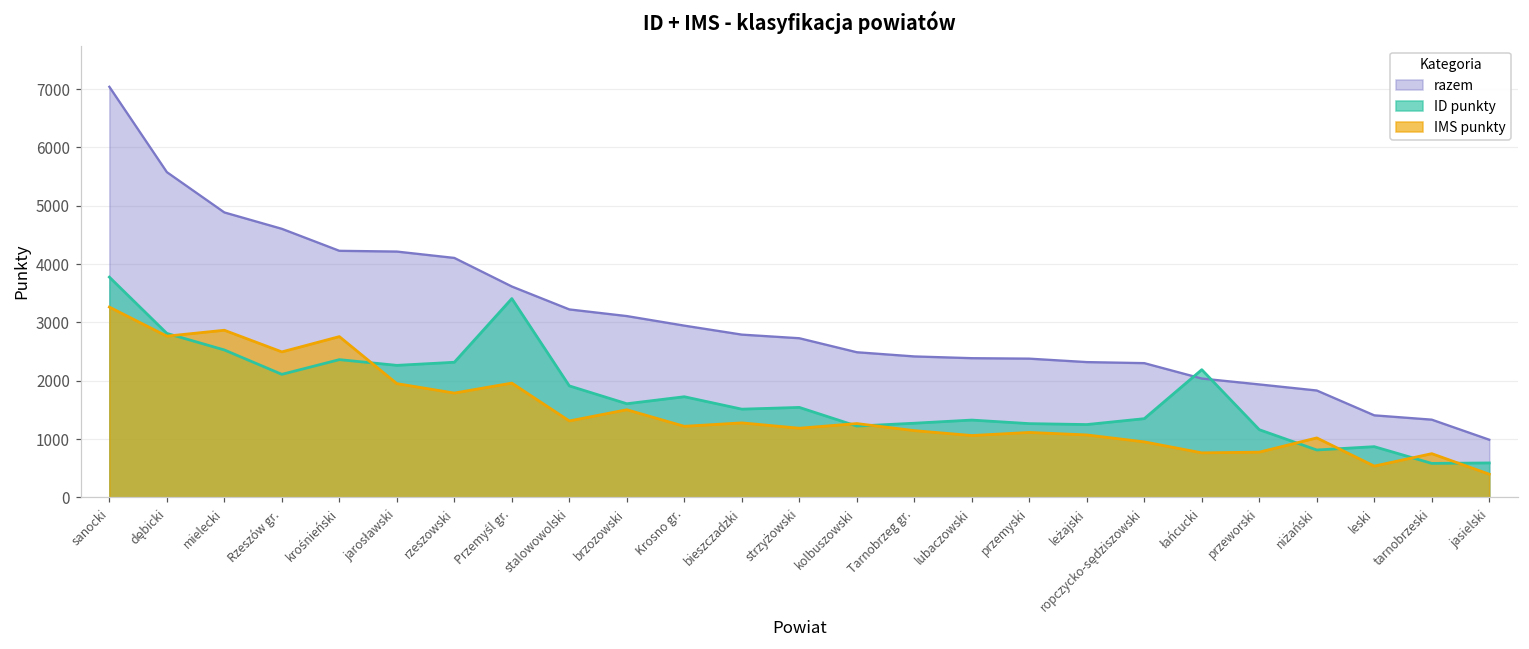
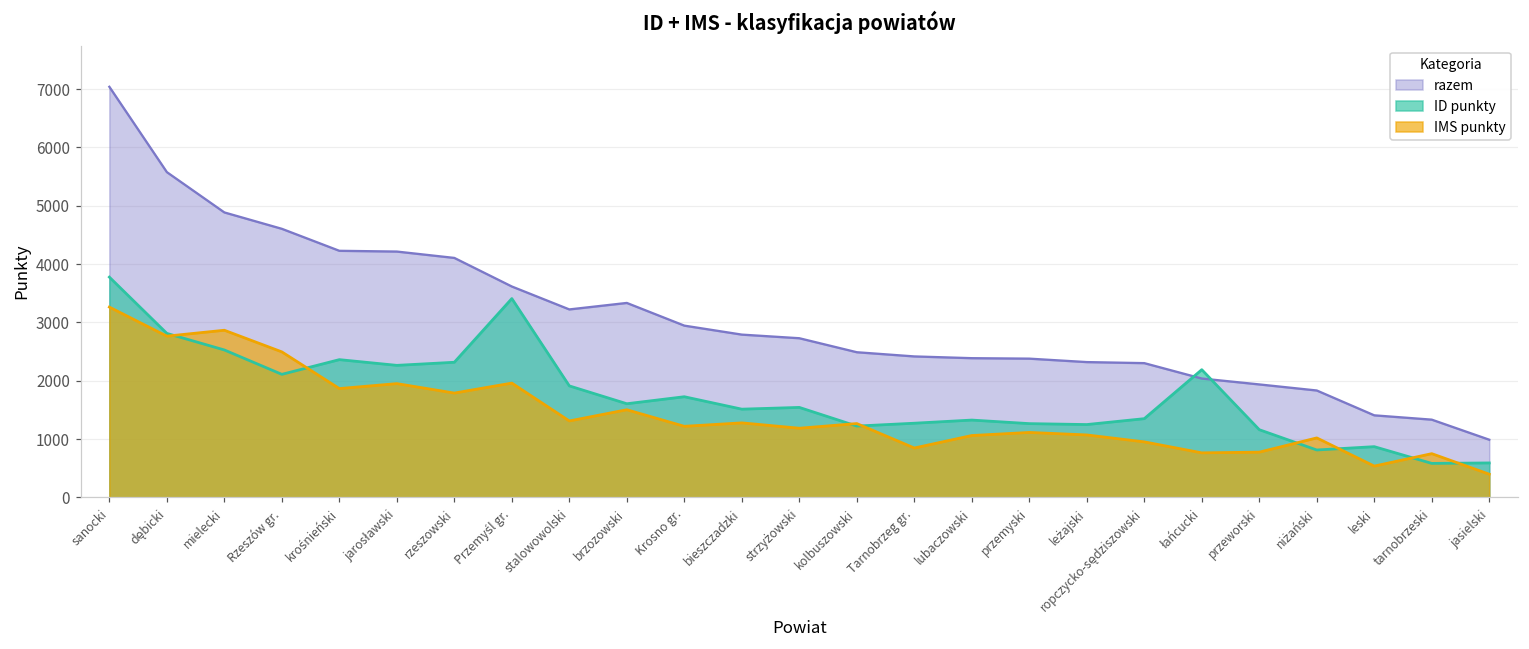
IMS punkty, krośnieński: 2800 -> 1900
razem, brzozowski: 3100 -> 3300
IMS punkty, Tarnobrzeg gr.: 1100 -> 800
